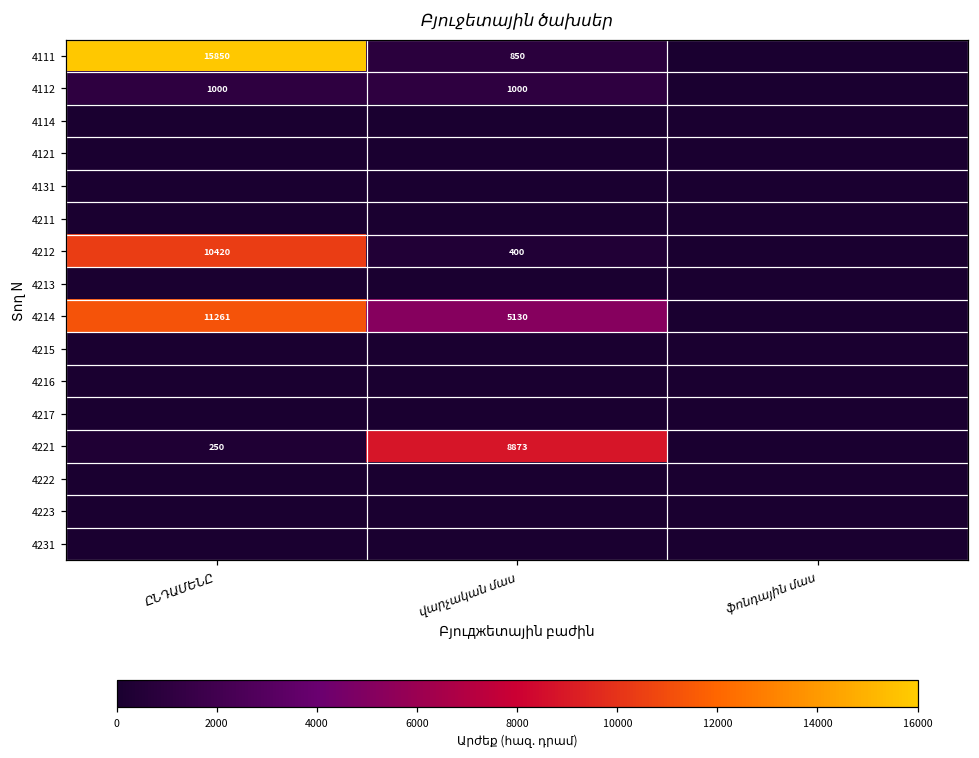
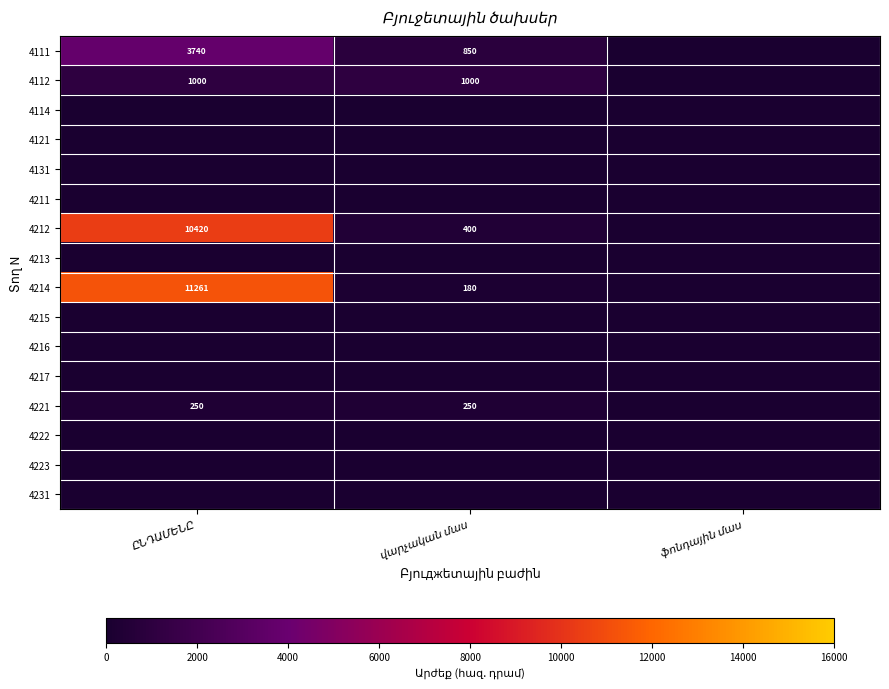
4111, ԸՆԴԱՄԵՆԸ: 15850 -> 3740
4214, վարչական մաս: 5130 -> 180
4221, վարչական մաս: 8873 -> 250
